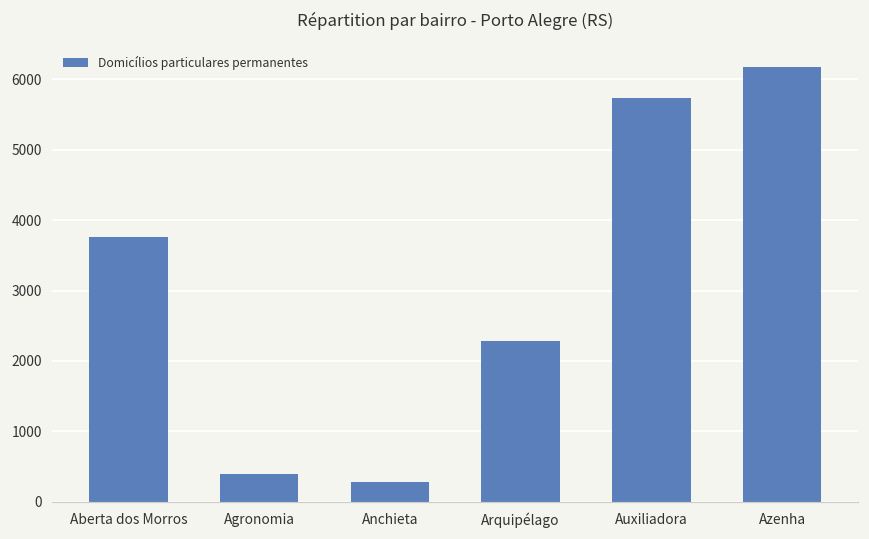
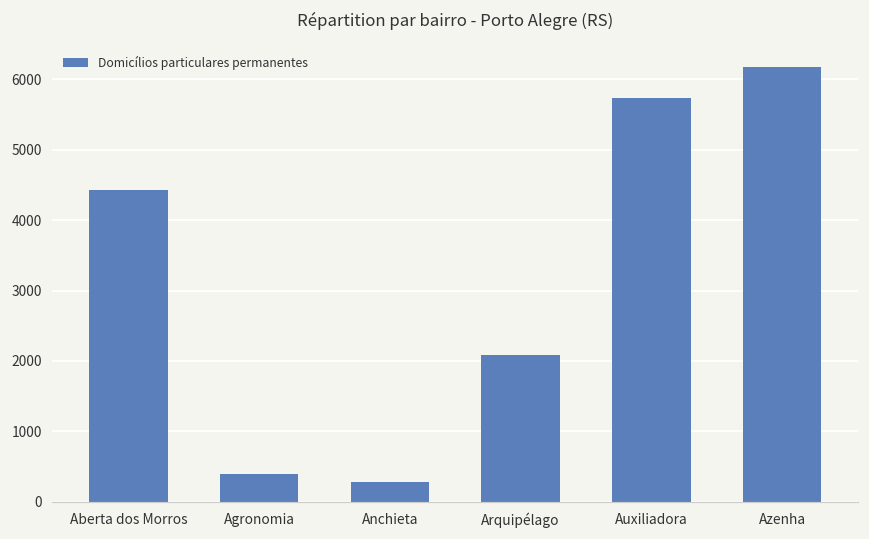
Aberta dos Morros: 3800 -> 4400
Arquipélago: 2300 -> 2100
